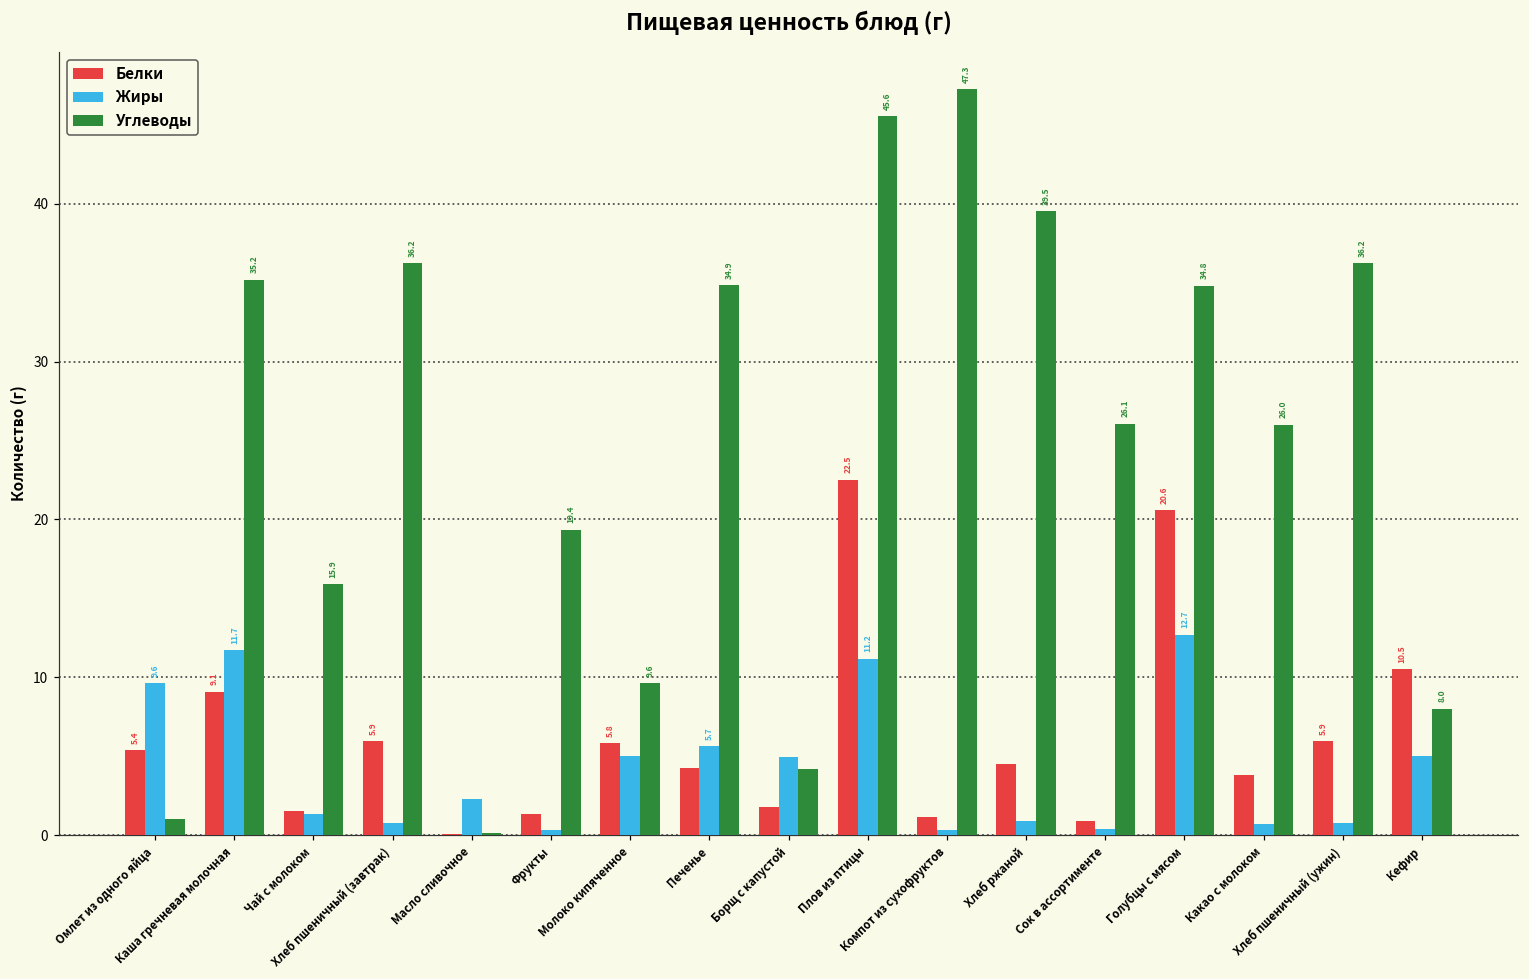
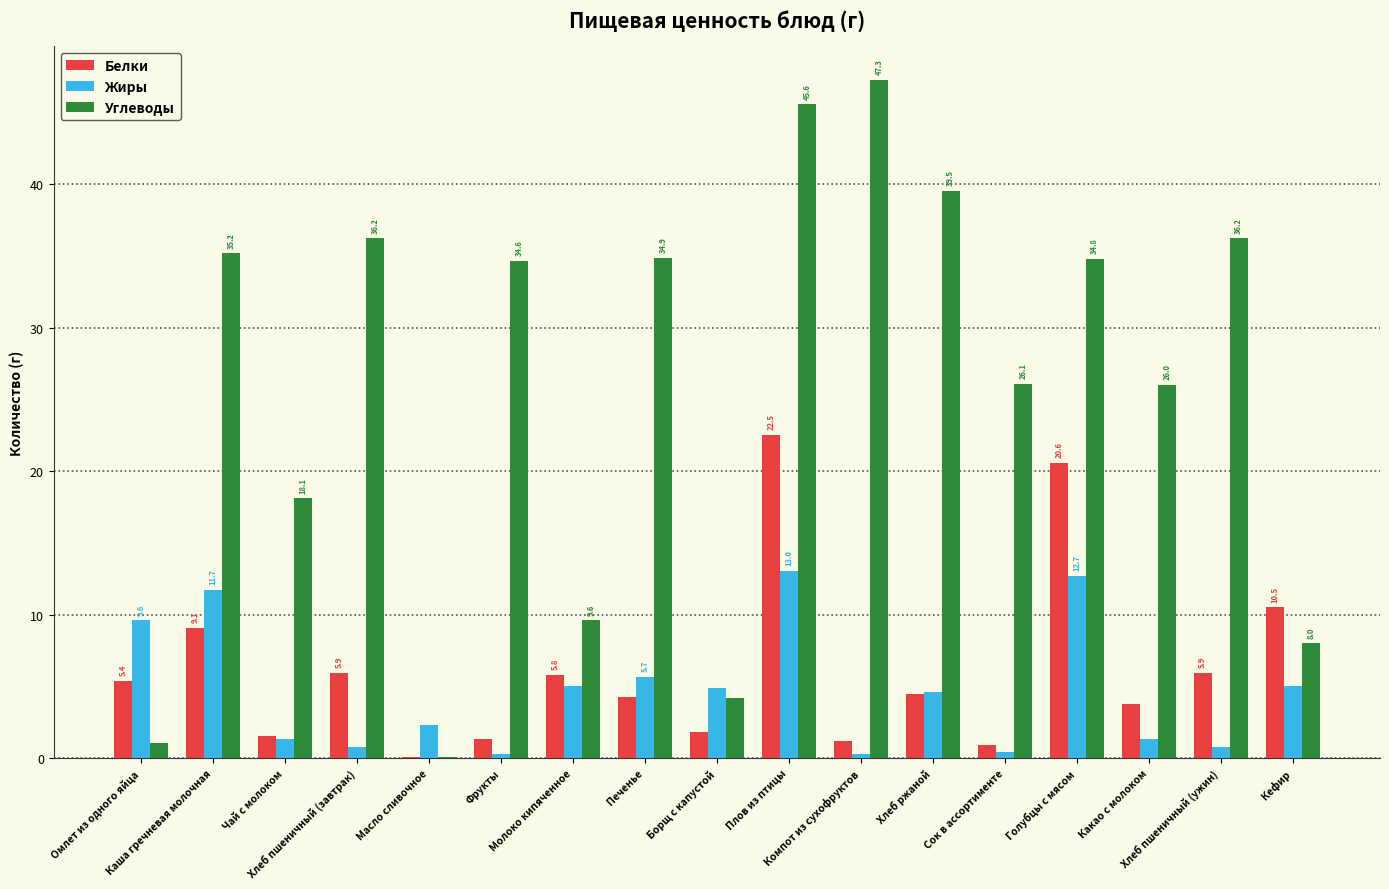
Углеводы, Чай с молоком: 15.9 -> 18.1
Углеводы, Фрукты: 19.4 -> 34.6
Жиры, Плов из птицы: 11.2 -> 13.0
Жиры, Хлеб ржаной: 0.9 -> 4.6
Жиры, Какао с молоком: 0.7 -> 1.3
